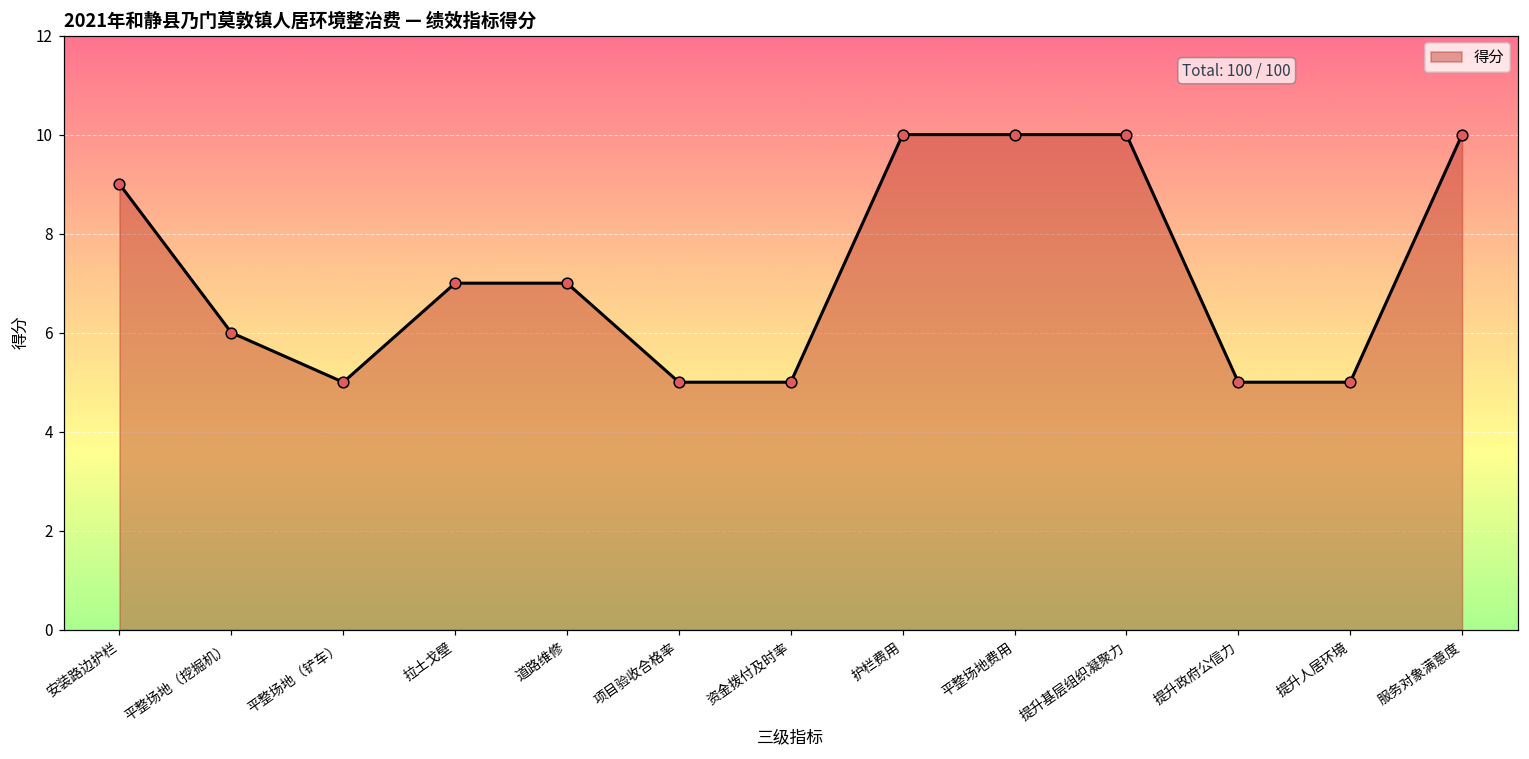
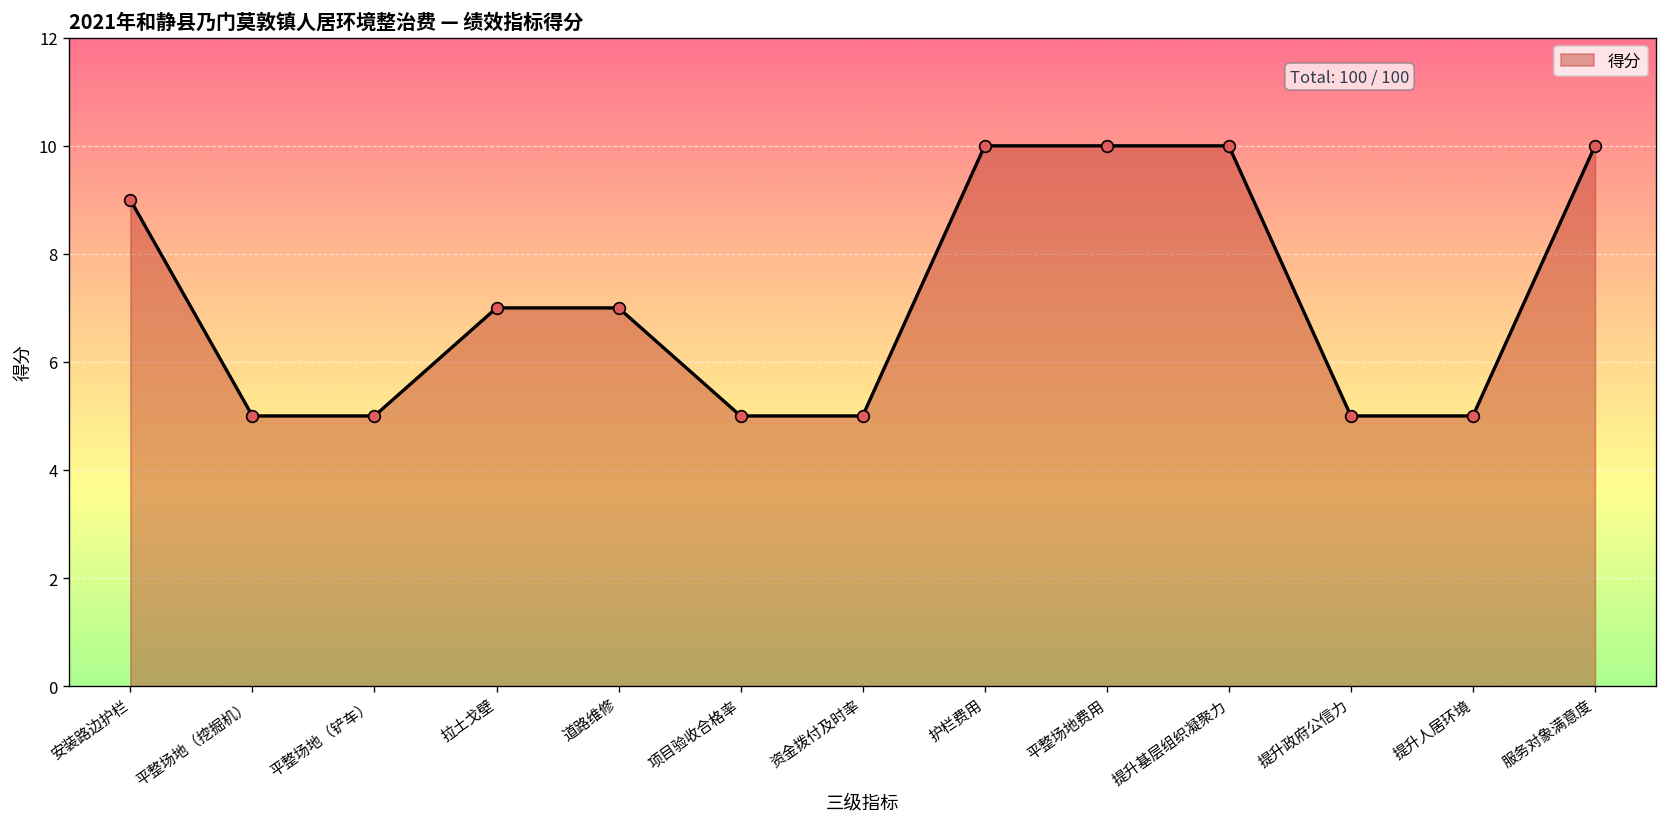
平整场地（挖掘机）: 6 -> 5
